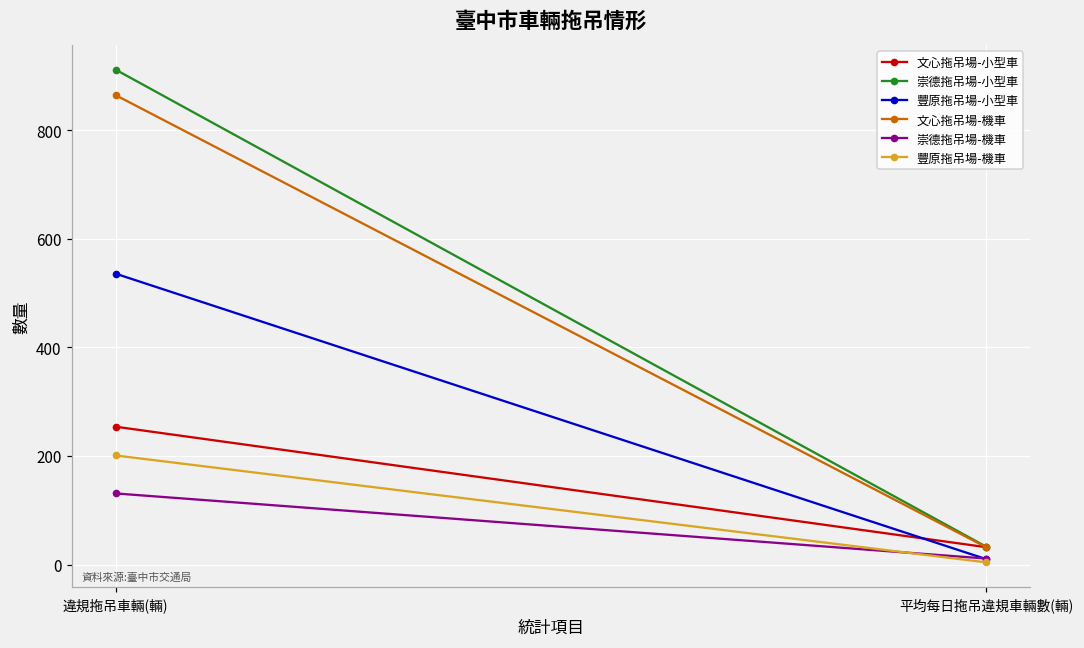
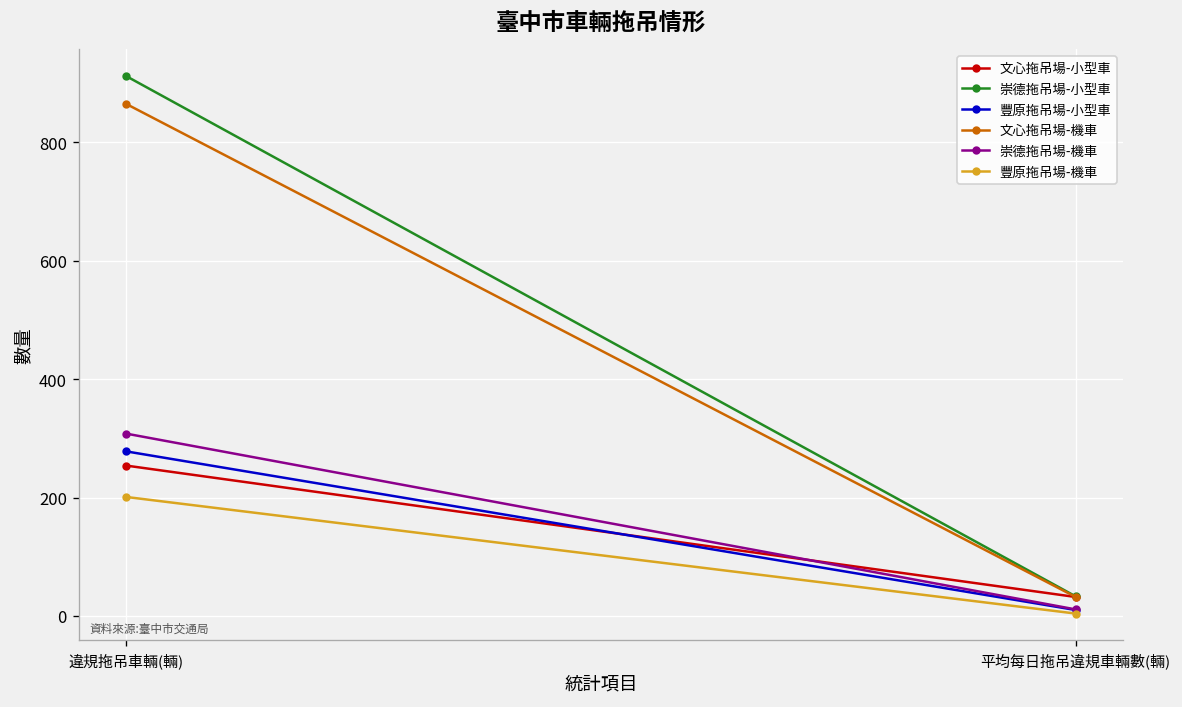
豐原拖吊場-小型車, 違規拖吊車輛(輛): 540 -> 280
崇德拖吊場-機車, 違規拖吊車輛(輛): 130 -> 310
